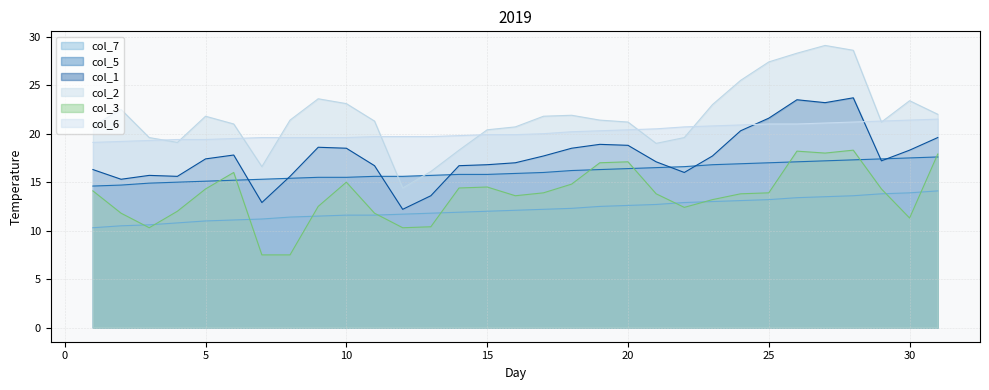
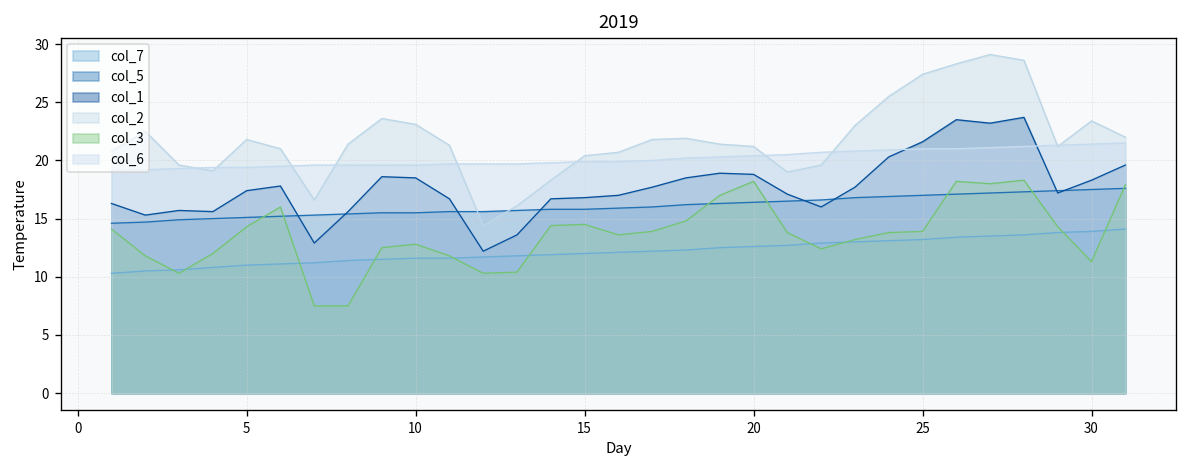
col_3, 10: 15 -> 13
col_3, 20: 17 -> 18
